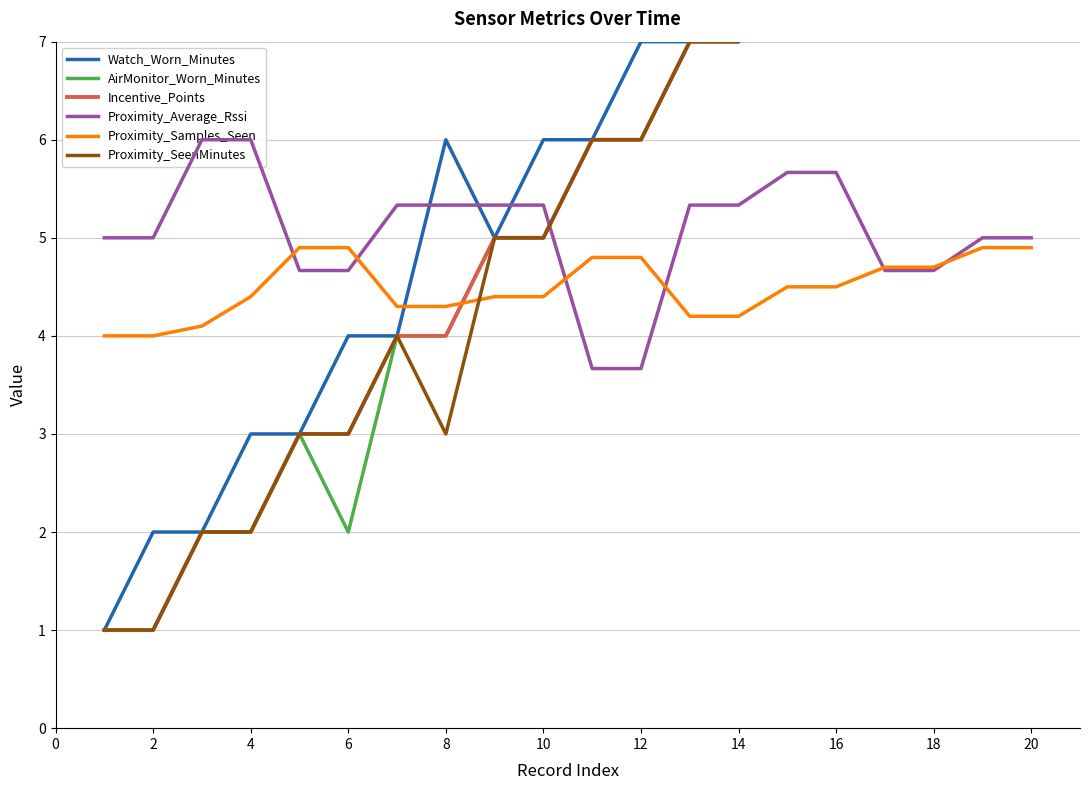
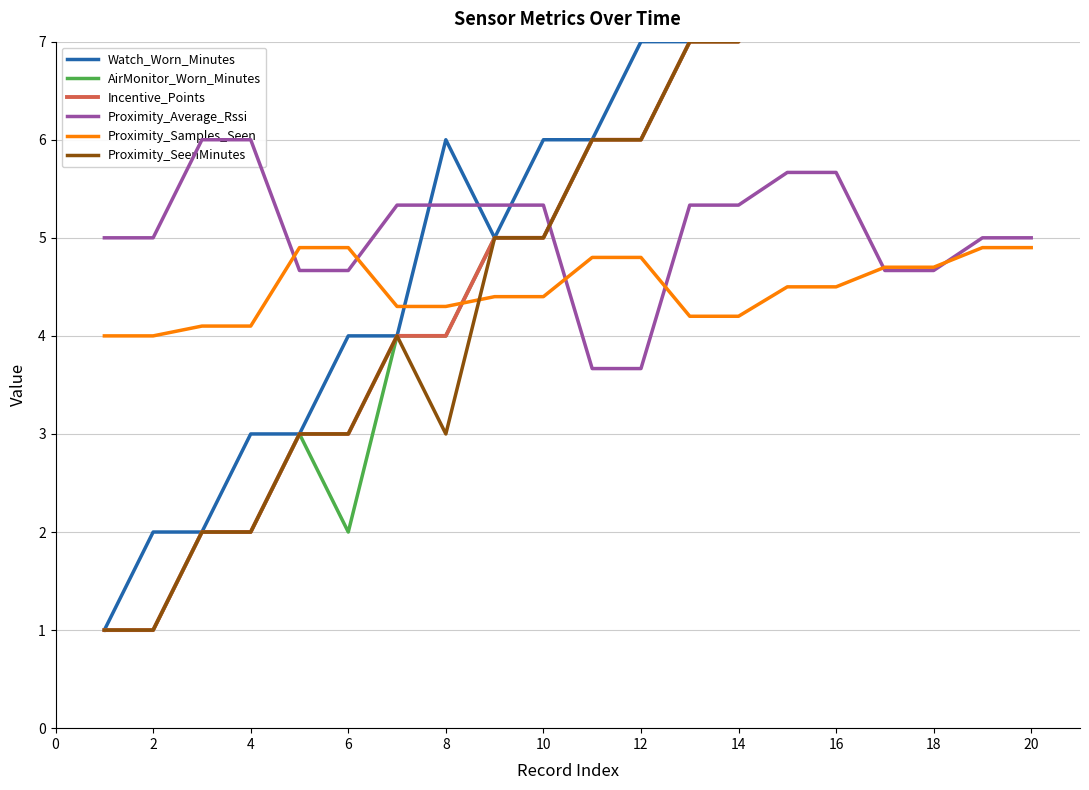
Proximity_Samples_Seen, 4: 4.4 -> 4.1
